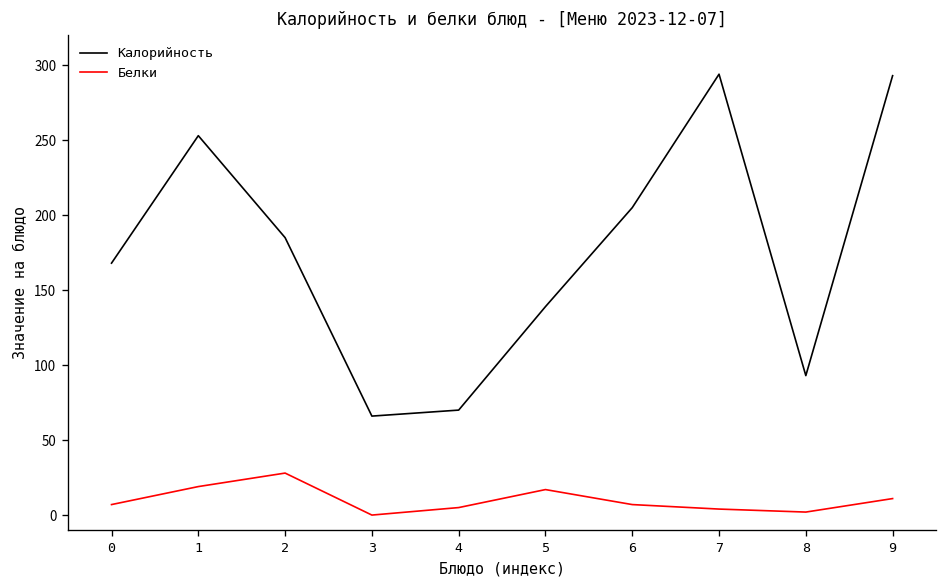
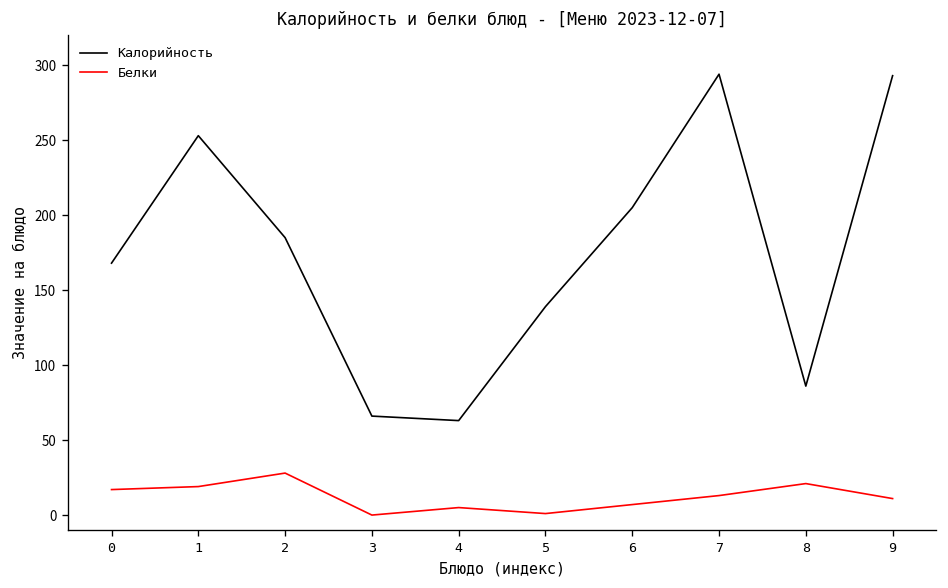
Белки, 0: 7 -> 17
Калорийность, 4: 70 -> 63
Белки, 5: 17 -> 1
Белки, 7: 4 -> 13
Калорийность, 8: 93 -> 86
Белки, 8: 2 -> 21
